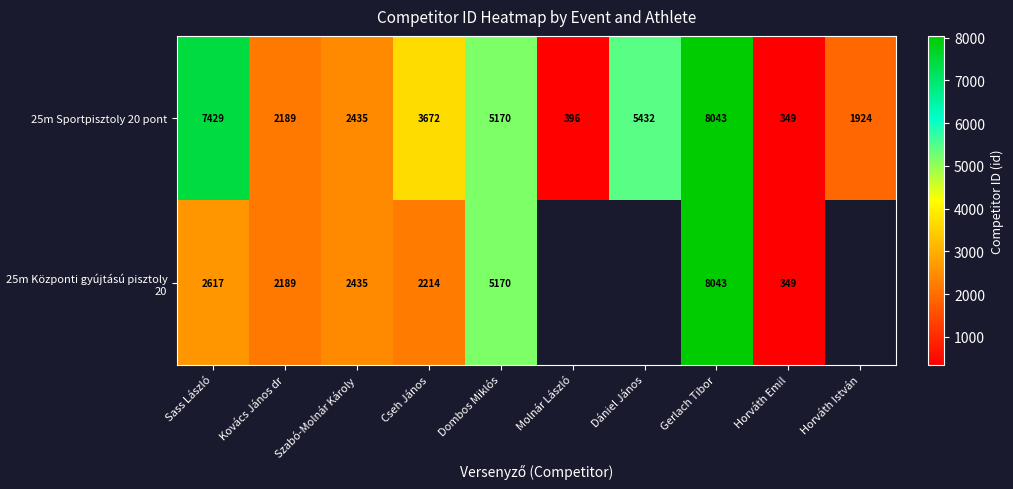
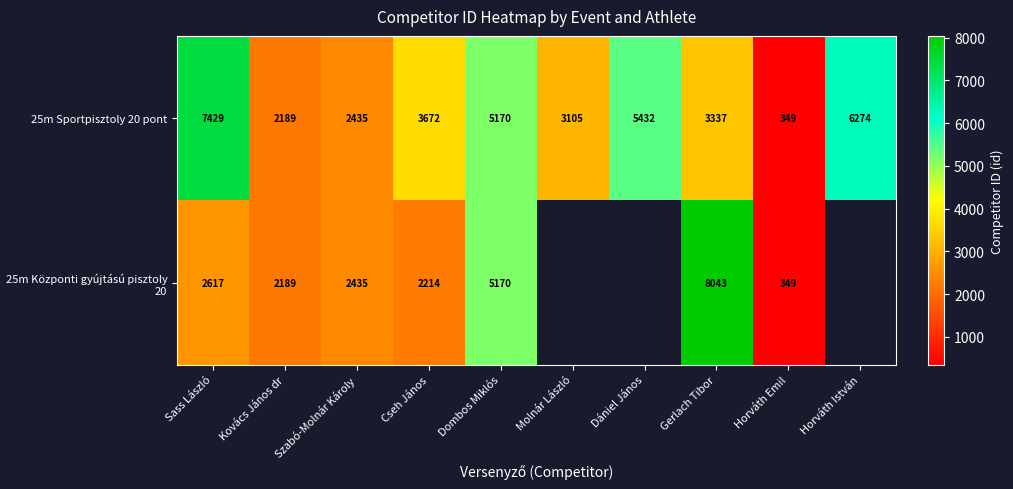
25m Sportpisztoly 20 pont, Molnár László: 396 -> 3105
25m Sportpisztoly 20 pont, Gerlach Tibor: 8043 -> 3337
25m Sportpisztoly 20 pont, Horváth István: 1924 -> 6274
